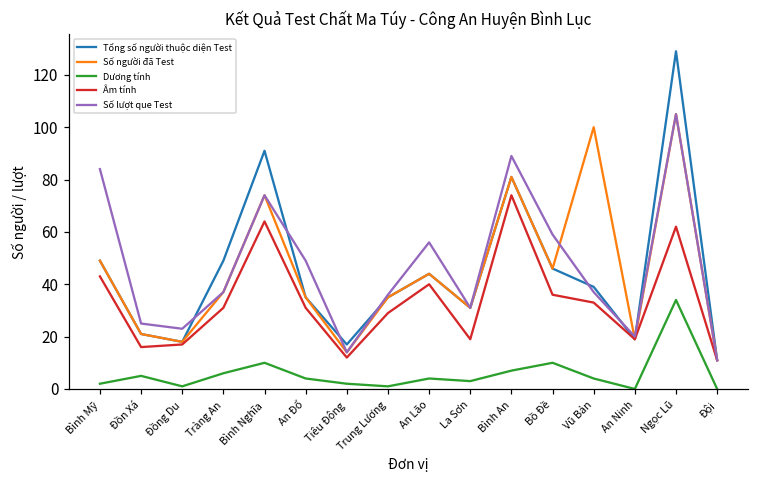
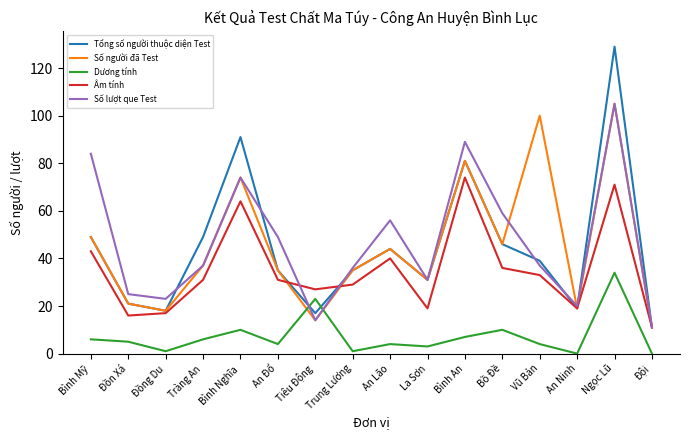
Dương tính, Bình Mỹ: 2 -> 6
Dương tính, Tiêu Động: 2 -> 23
Âm tính, Tiêu Động: 12 -> 27
Âm tính, Ngọc Lũ: 62 -> 71
